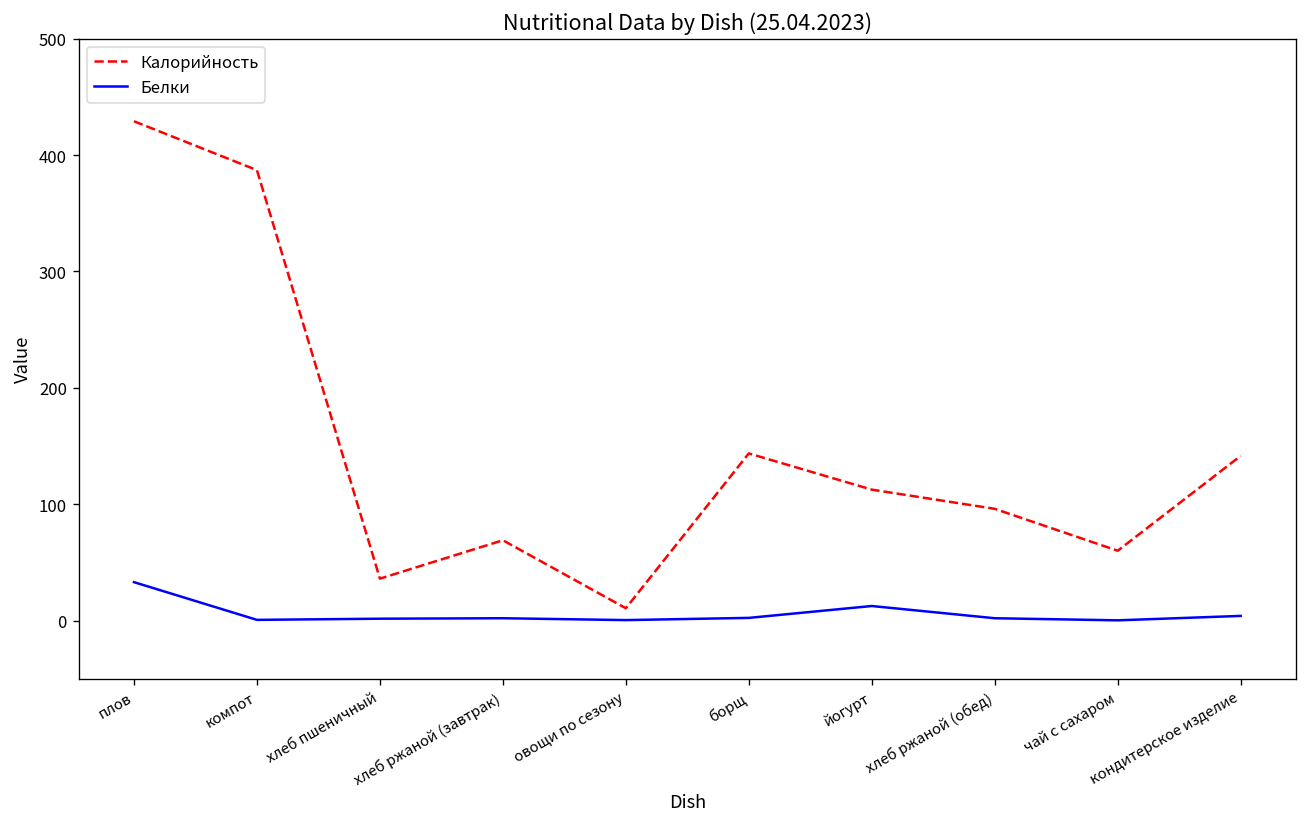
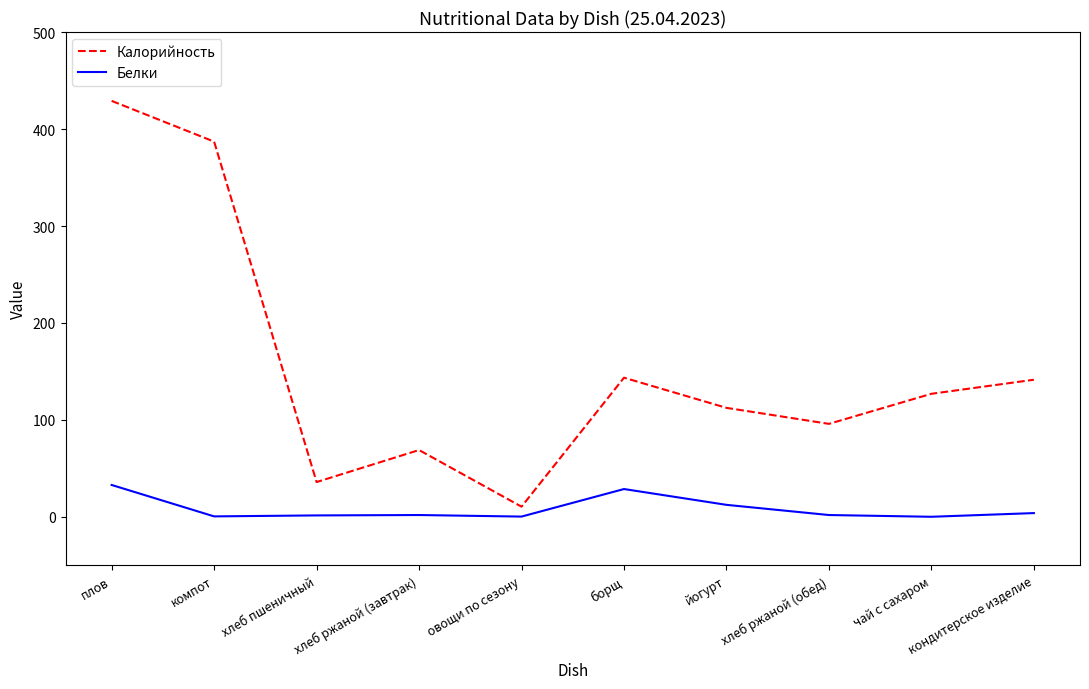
Белки, борщ: 0 -> 30
Калорийность, чай с сахаром: 60 -> 130
